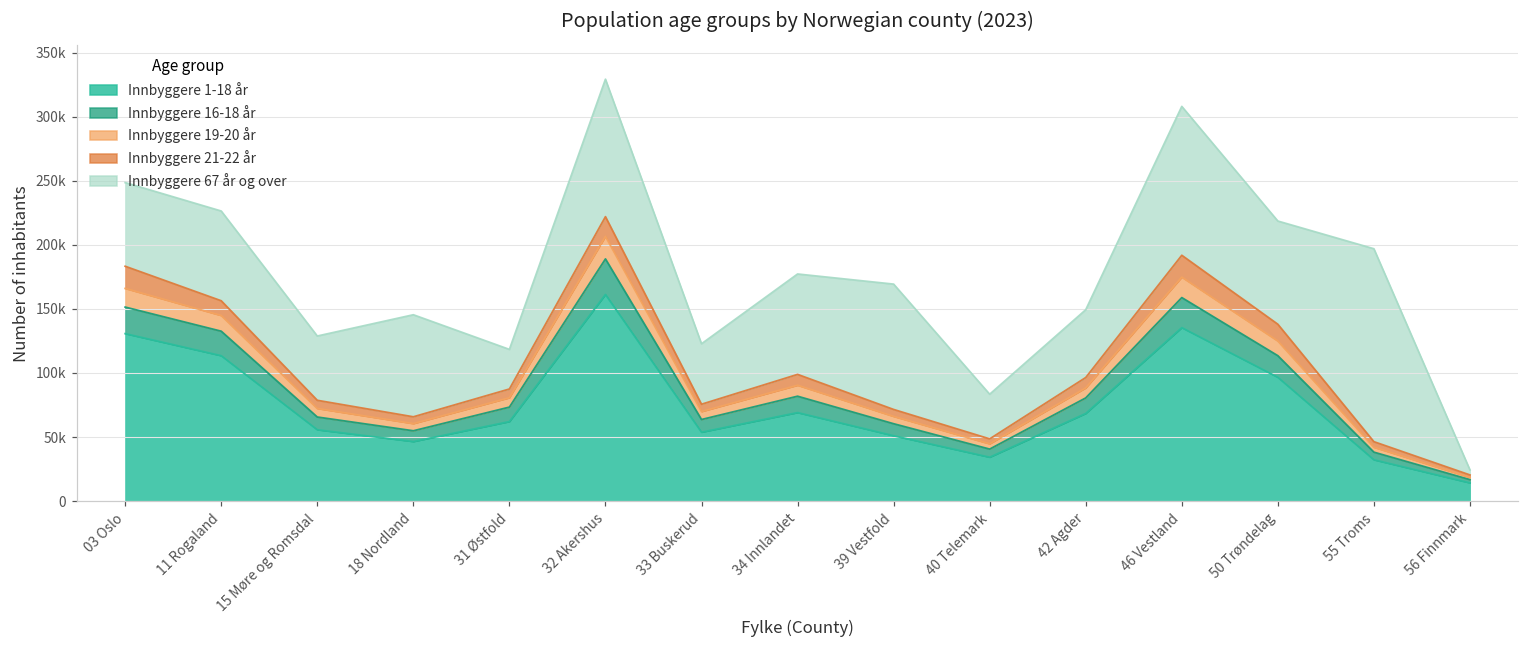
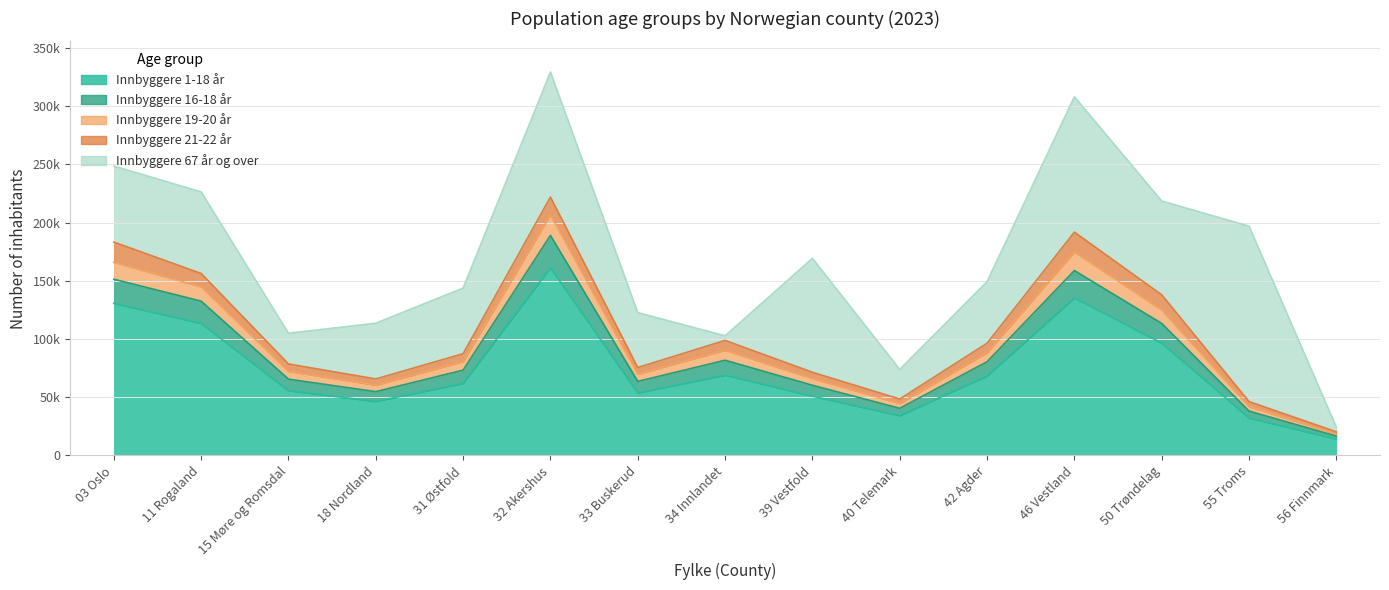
Innbyggere 67 år og over, 15 Møre og Romsdal: 50000 -> 26000
Innbyggere 67 år og over, 18 Nordland: 80000 -> 48000
Innbyggere 67 år og over, 31 Østfold: 31000 -> 56000
Innbyggere 67 år og over, 34 Innlandet: 78000 -> 4000
Innbyggere 67 år og over, 40 Telemark: 35000 -> 25000
